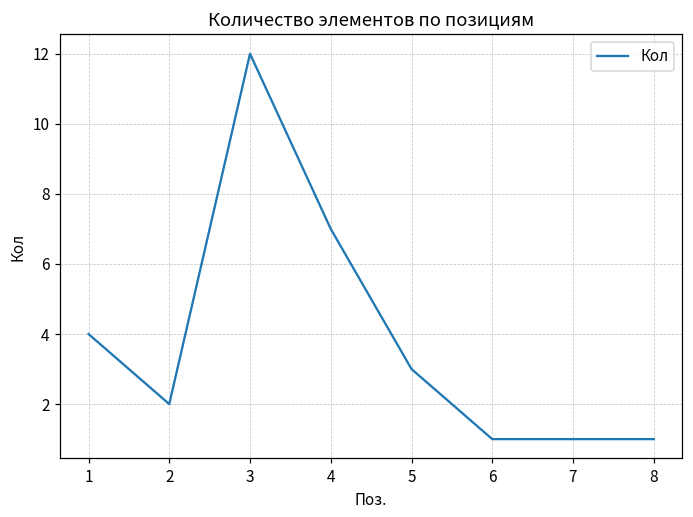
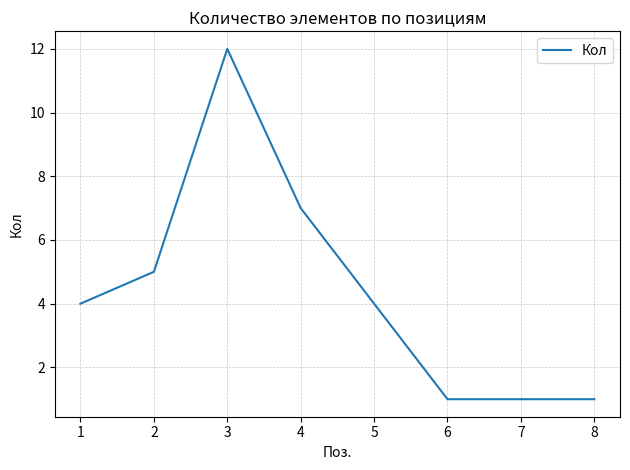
2: 2 -> 5
5: 3 -> 4
